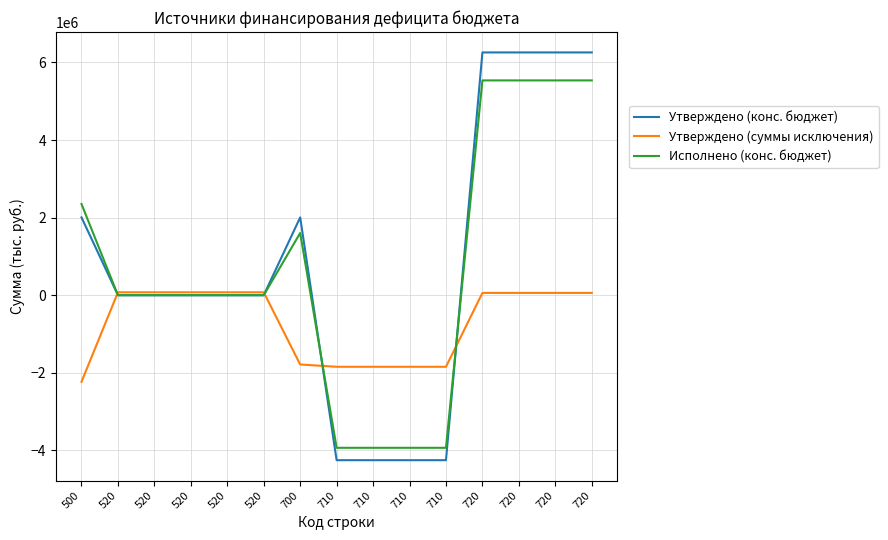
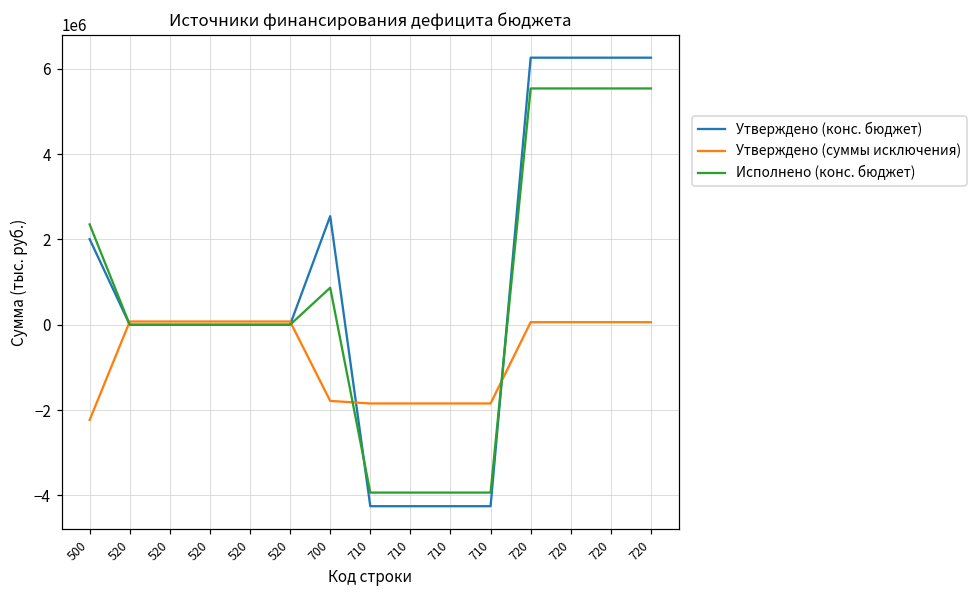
Утверждено (конс. бюджет), 700: 2000000 -> 2500000
Исполнено (конс. бюджет), 700: 1600000 -> 900000
